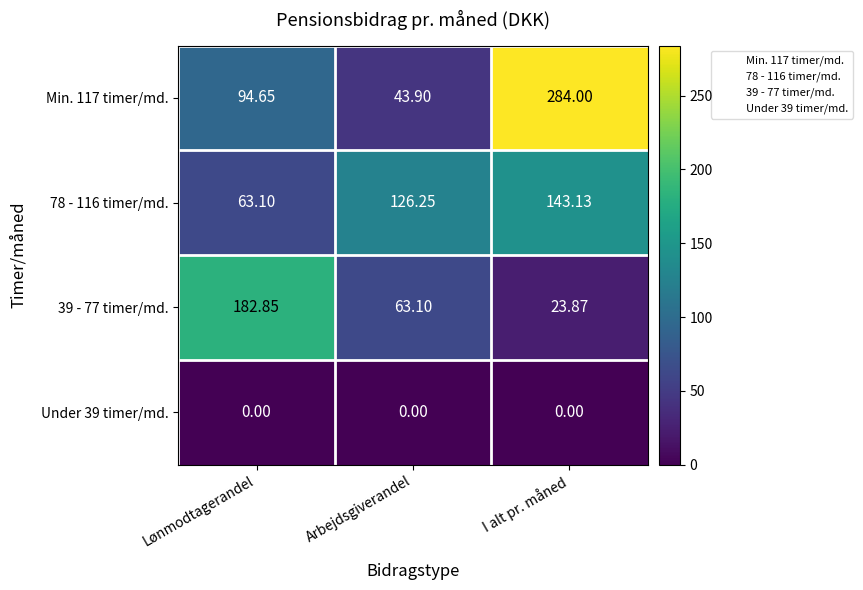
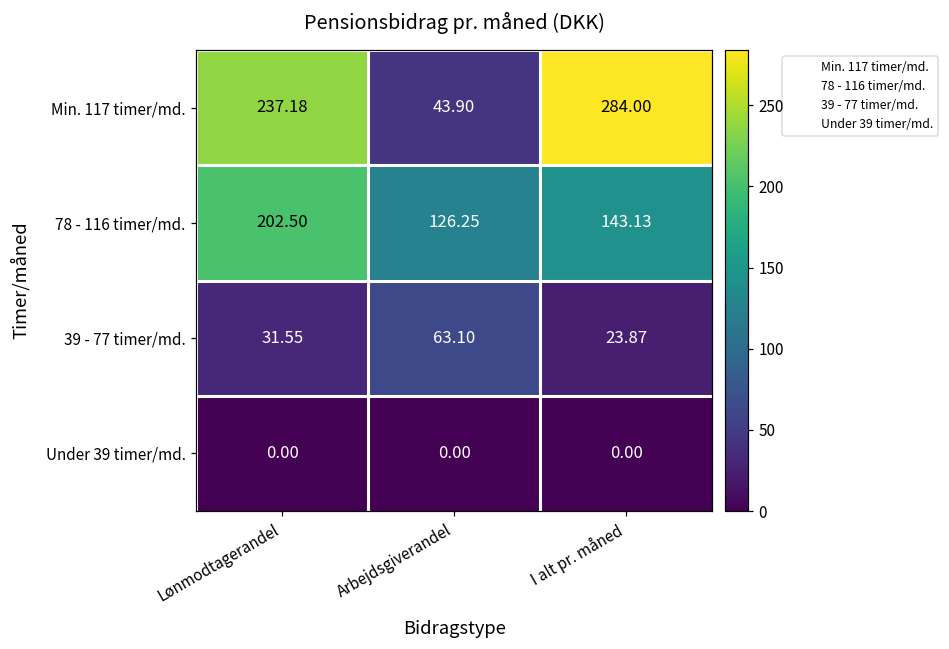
Min. 117 timer/md., Lønmodtagerandel: 94.65 -> 237.18
78 - 116 timer/md., Lønmodtagerandel: 63.10 -> 202.50
39 - 77 timer/md., Lønmodtagerandel: 182.85 -> 31.55
